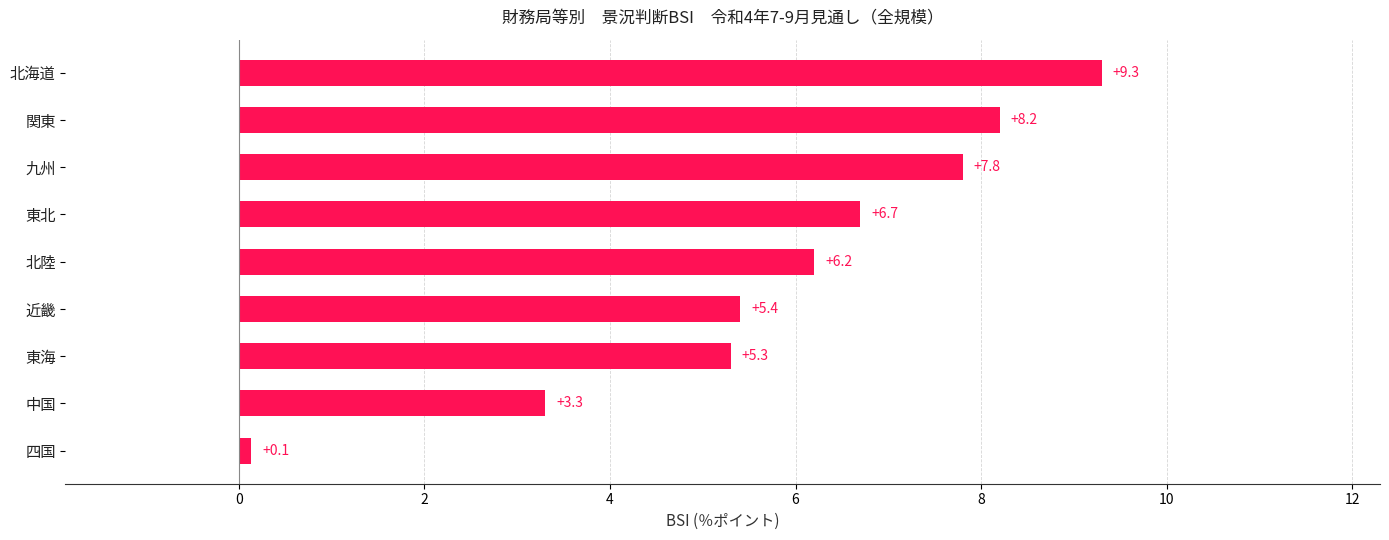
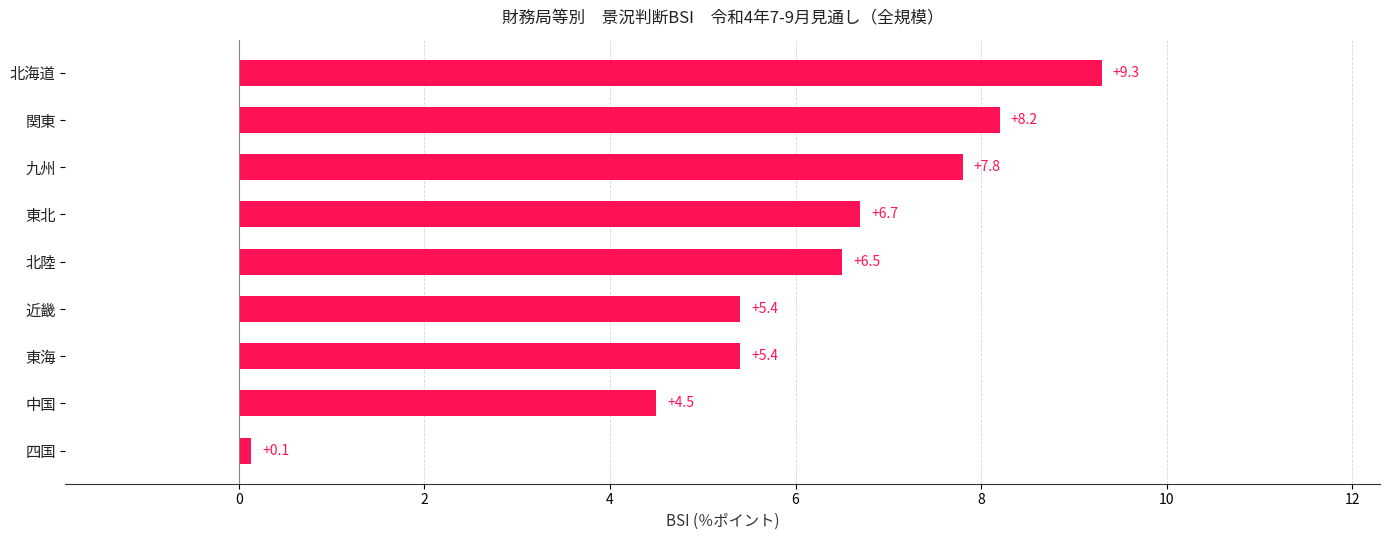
北陸: +6.2 -> +6.5
東海: +5.3 -> +5.4
中国: +3.3 -> +4.5
